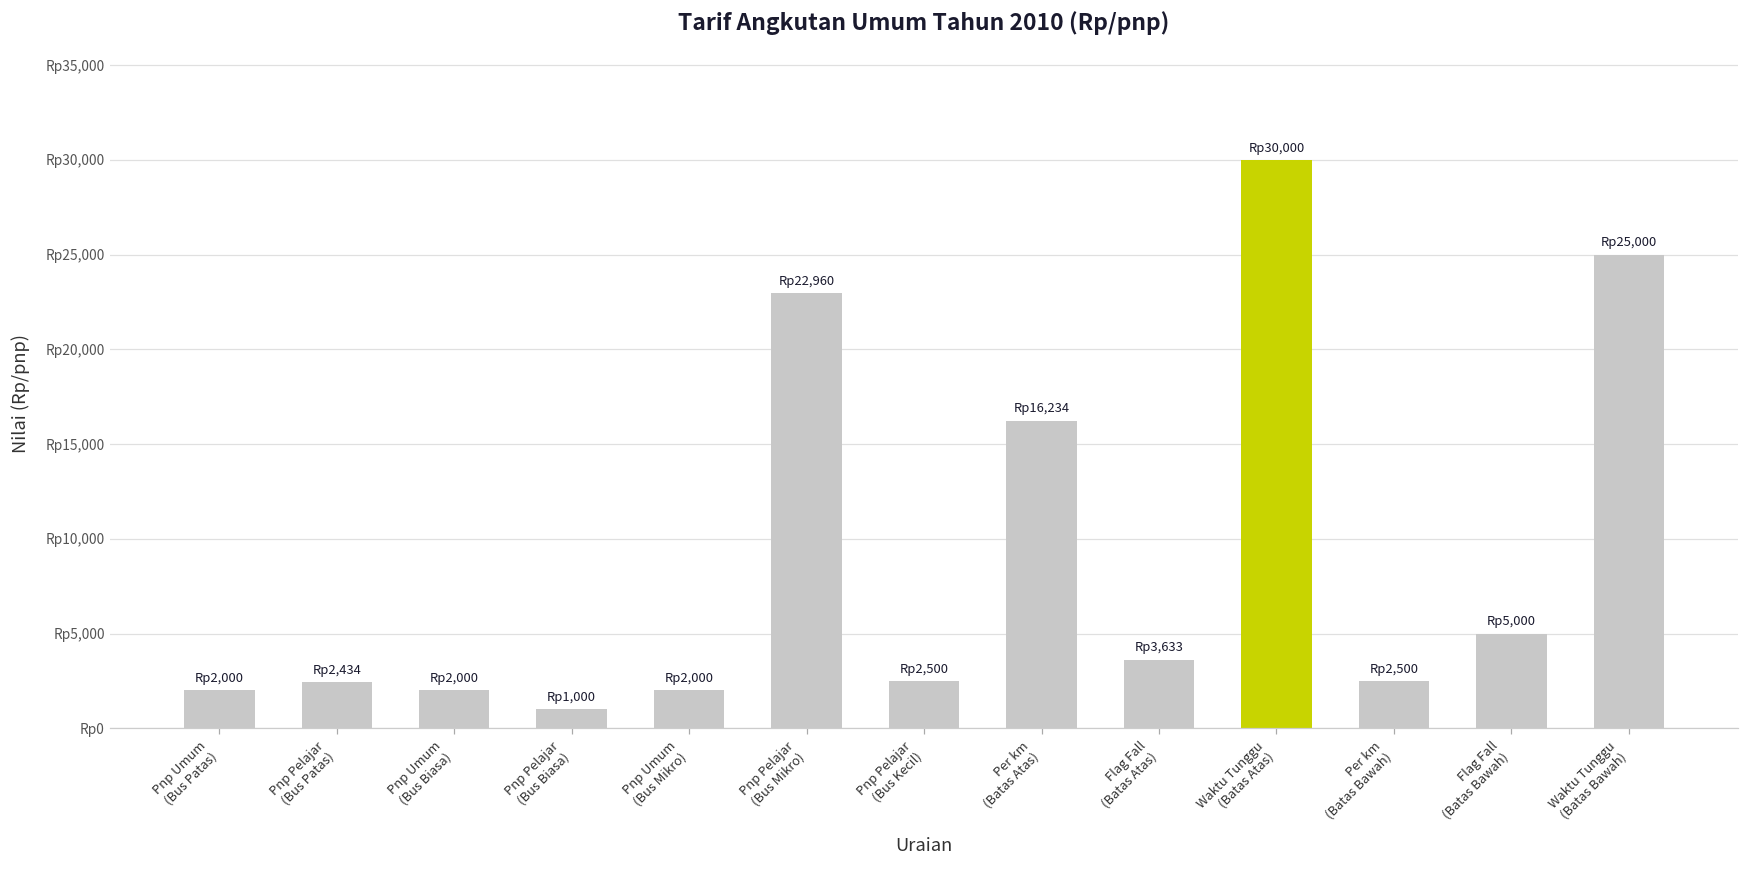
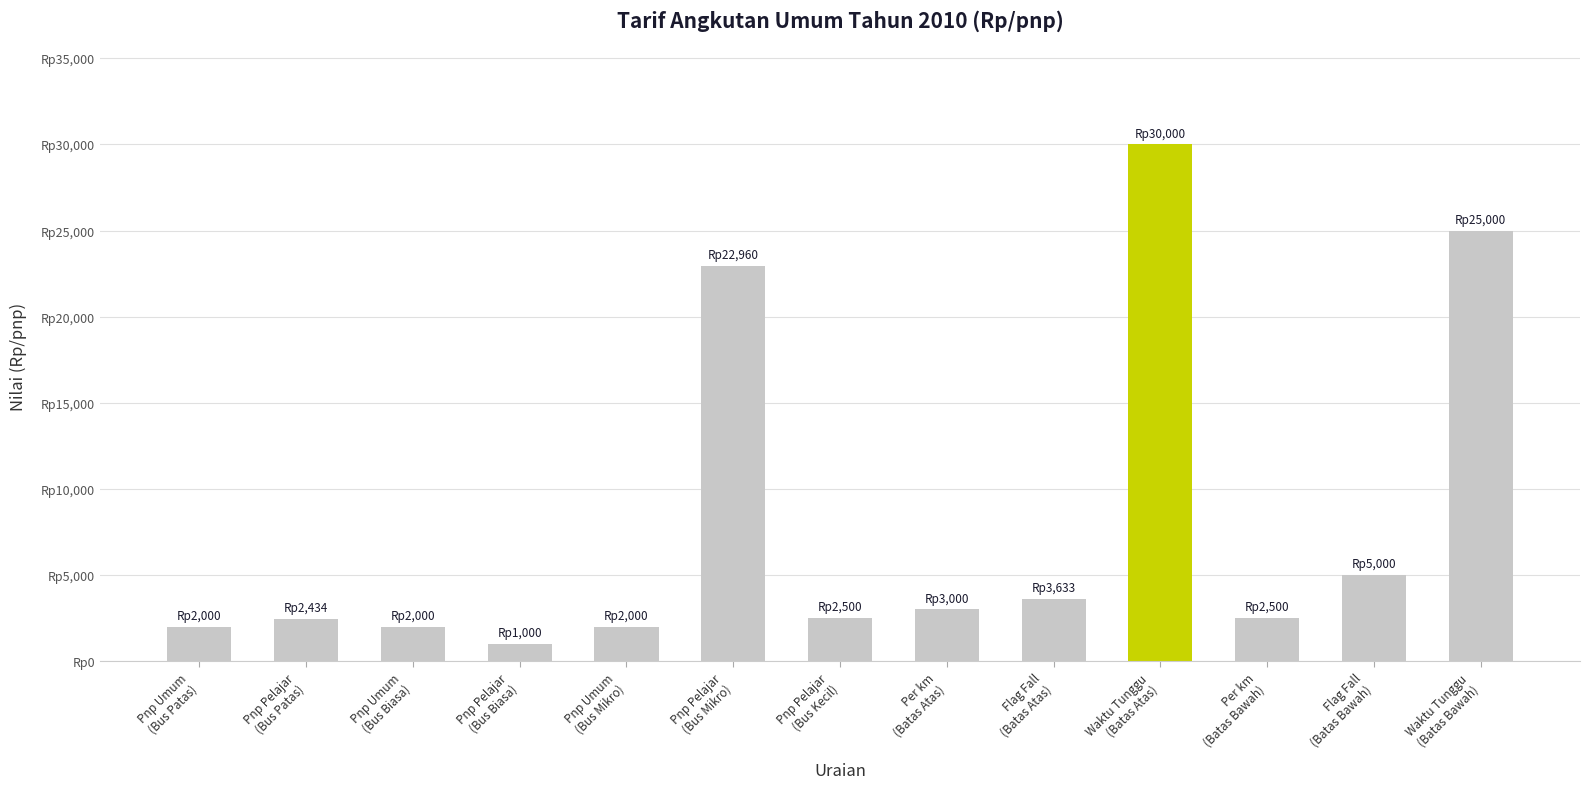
Per km (Batas Atas): 16,234 -> 3,000
